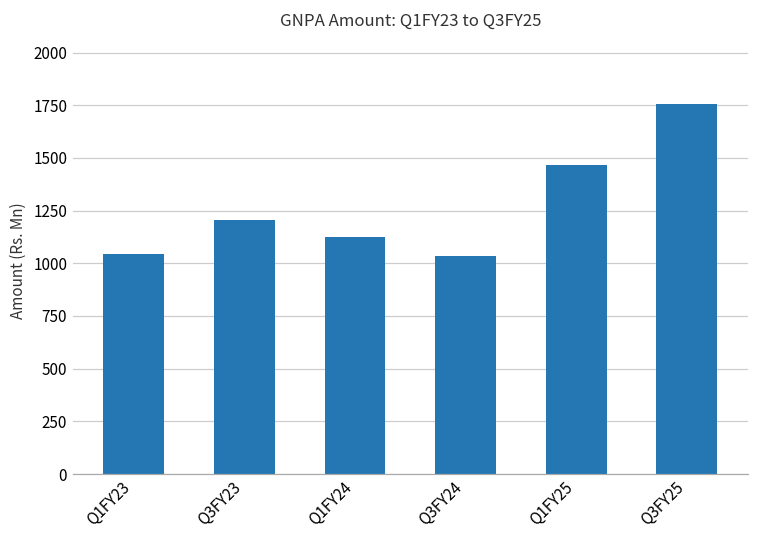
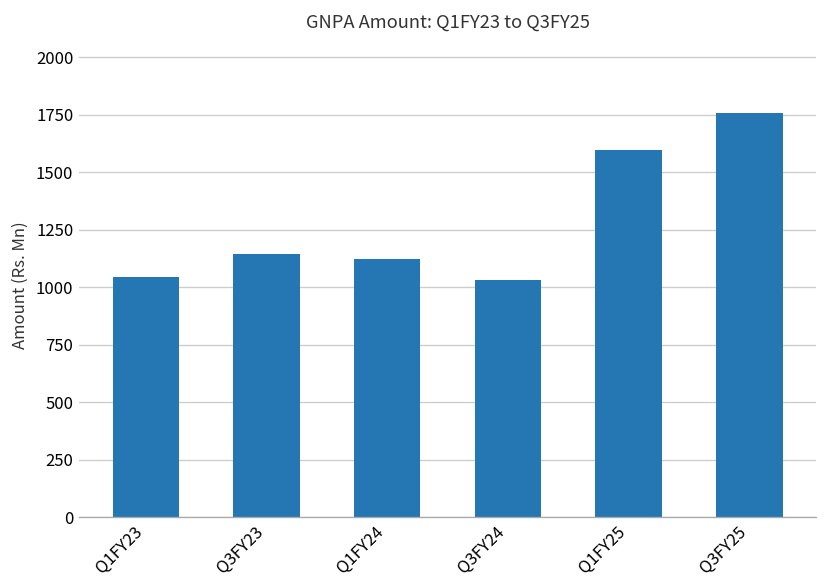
Q3FY23: 1200 -> 1150
Q1FY25: 1470 -> 1600
